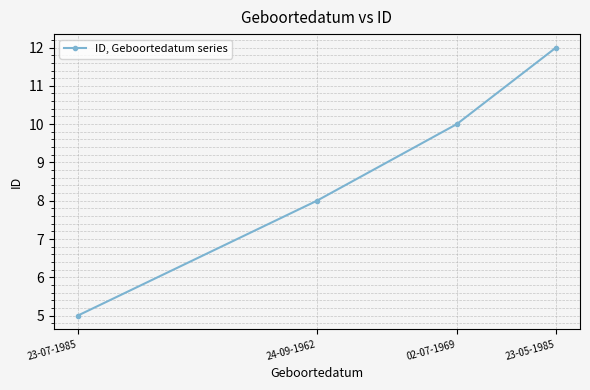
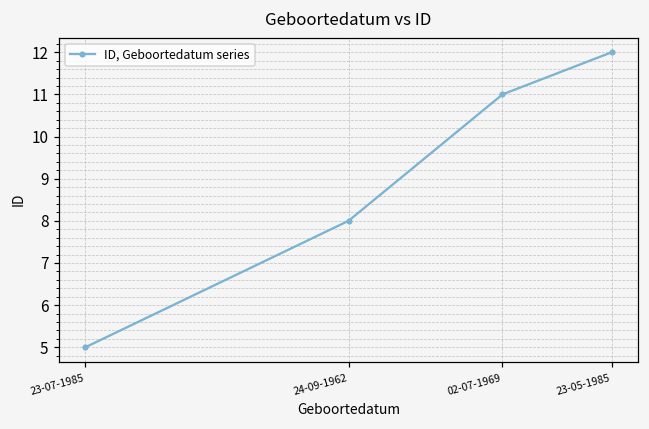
02-07-1969: 10 -> 11
